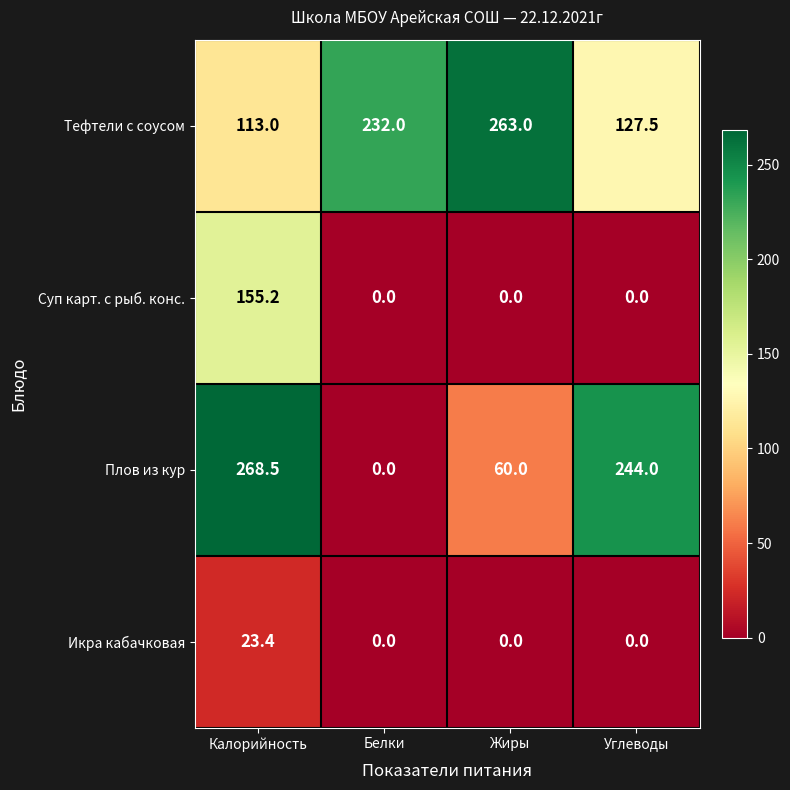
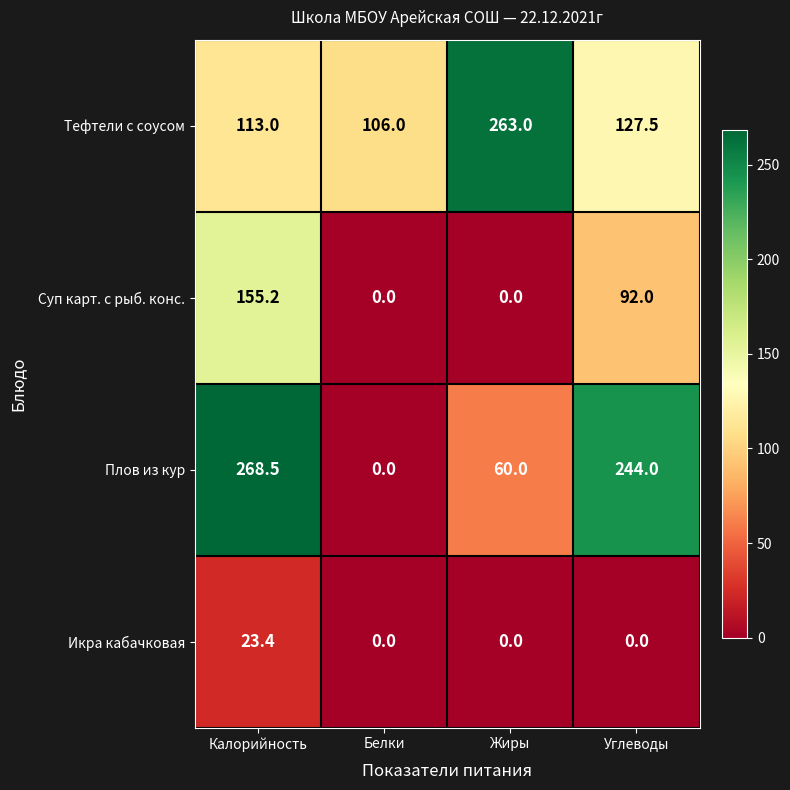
Тефтели с соусом, Белки: 232.0 -> 106.0
Суп карт. с рыб. конс., Углеводы: 0.0 -> 92.0
